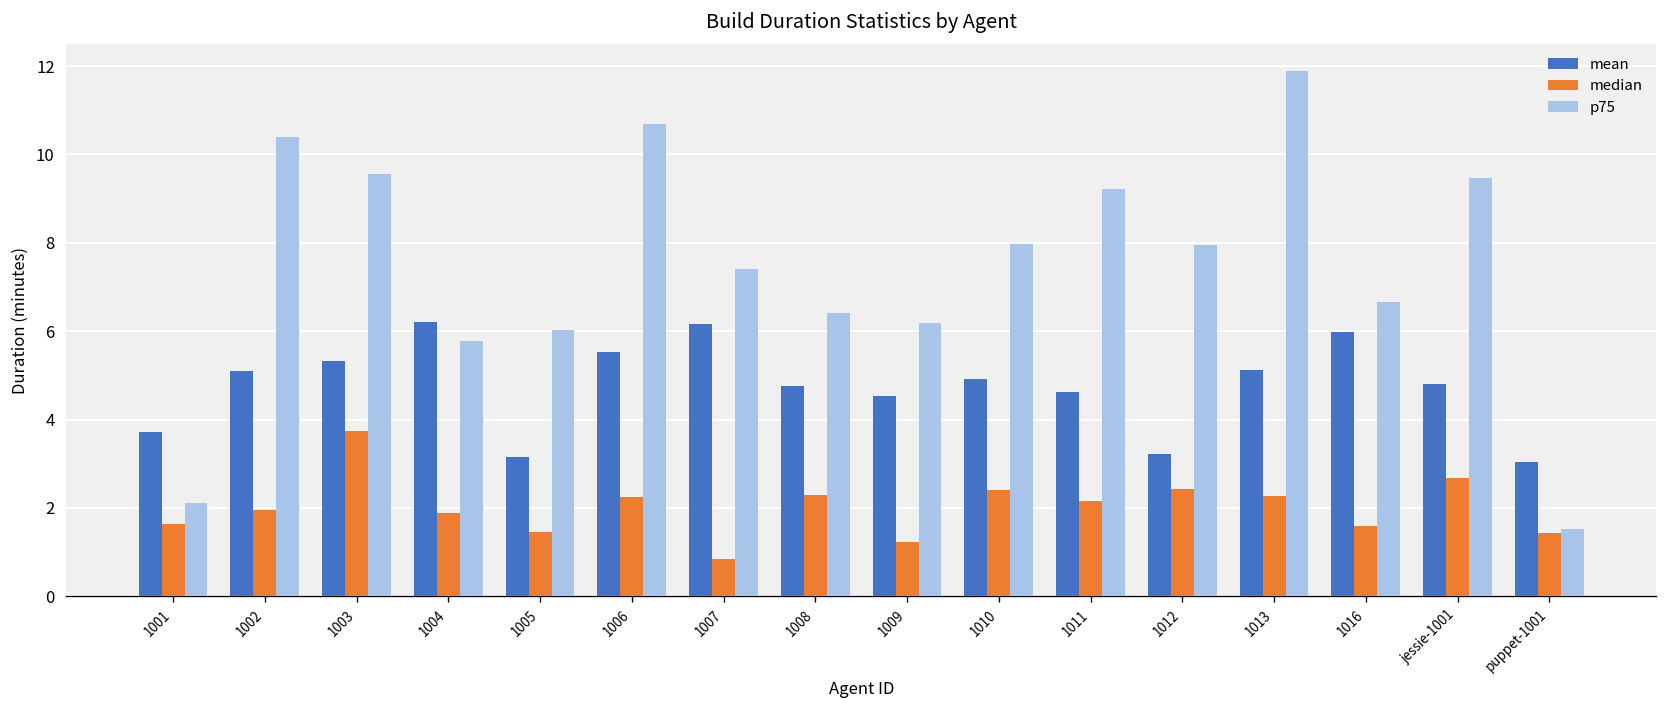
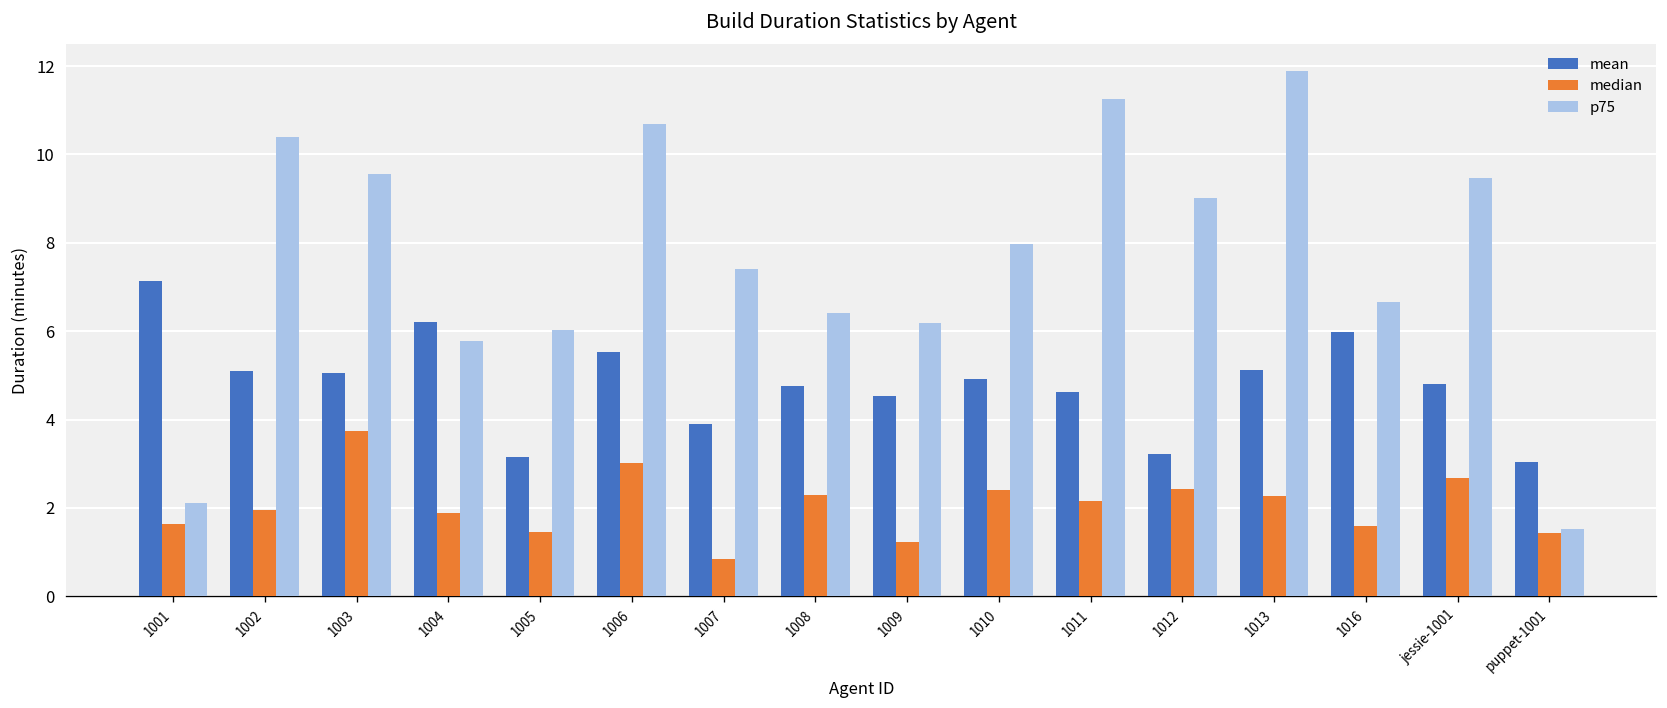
mean, 1001: 3.7 -> 7.1
mean, 1003: 5.3 -> 5.0
median, 1006: 2.2 -> 3.0
mean, 1007: 6.2 -> 3.9
p75, 1011: 9.2 -> 11.3
p75, 1012: 8.0 -> 9.0
